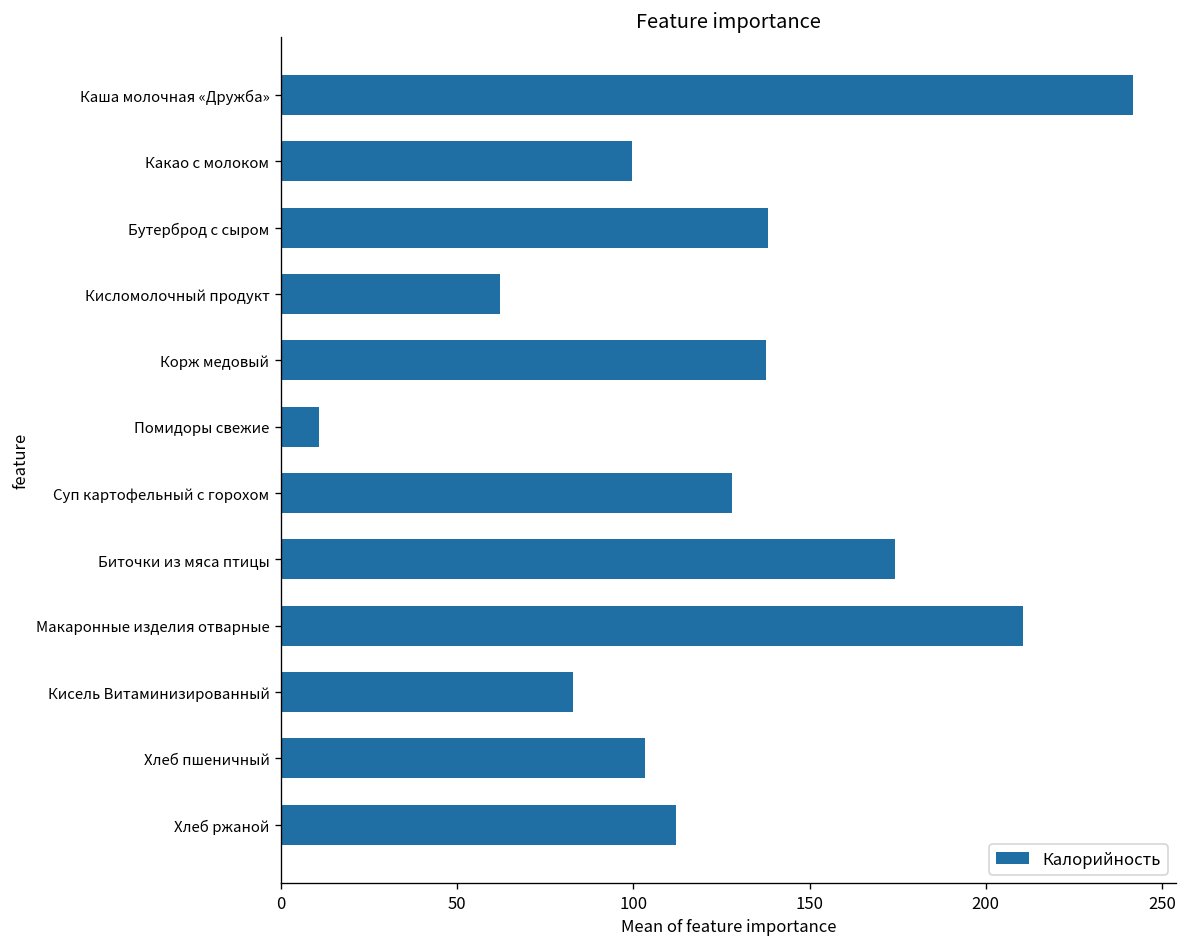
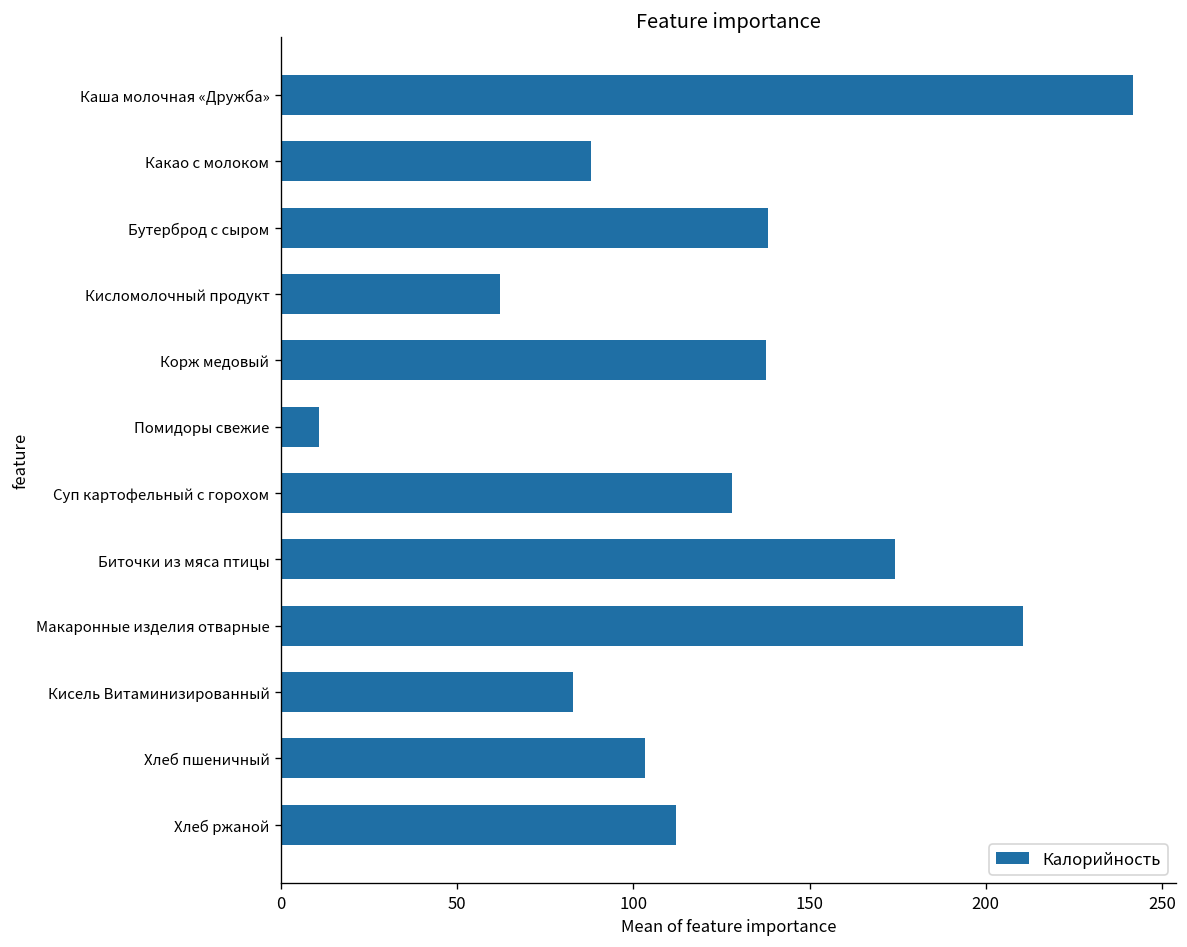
Какао с молоком: 100 -> 88
